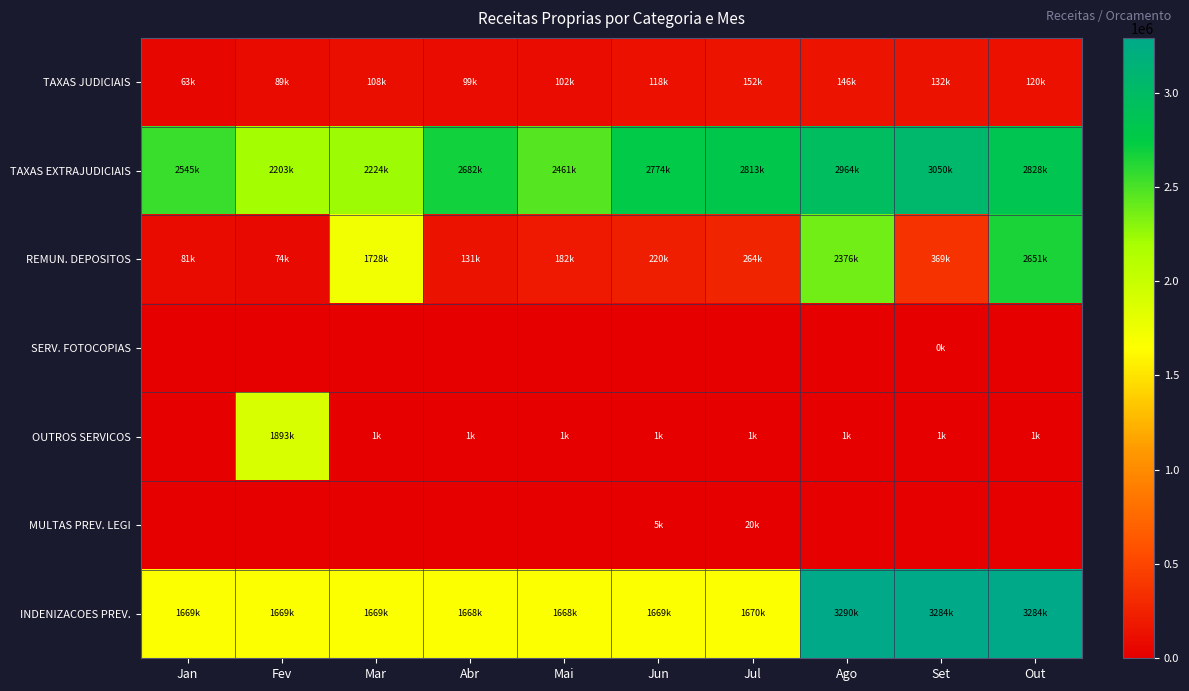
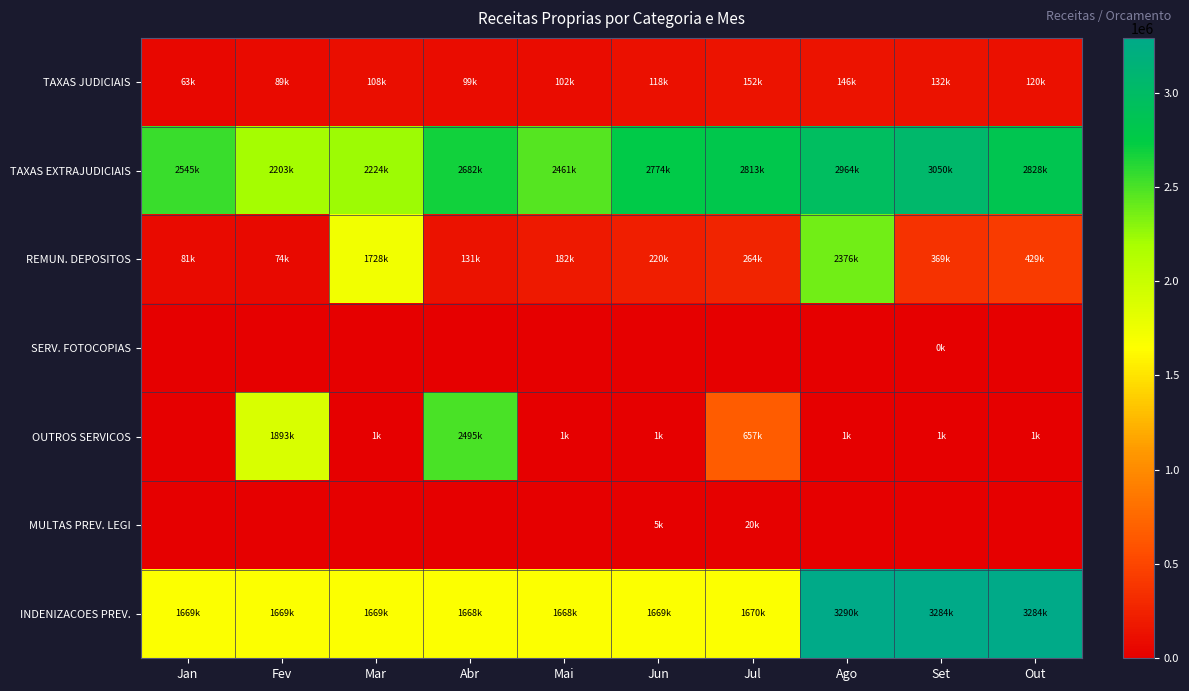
REMUN. DEPOSITOS, Out: 2651k -> 429k
OUTROS SERVICOS, Abr: 1k -> 2495k
OUTROS SERVICOS, Jul: 1k -> 657k
